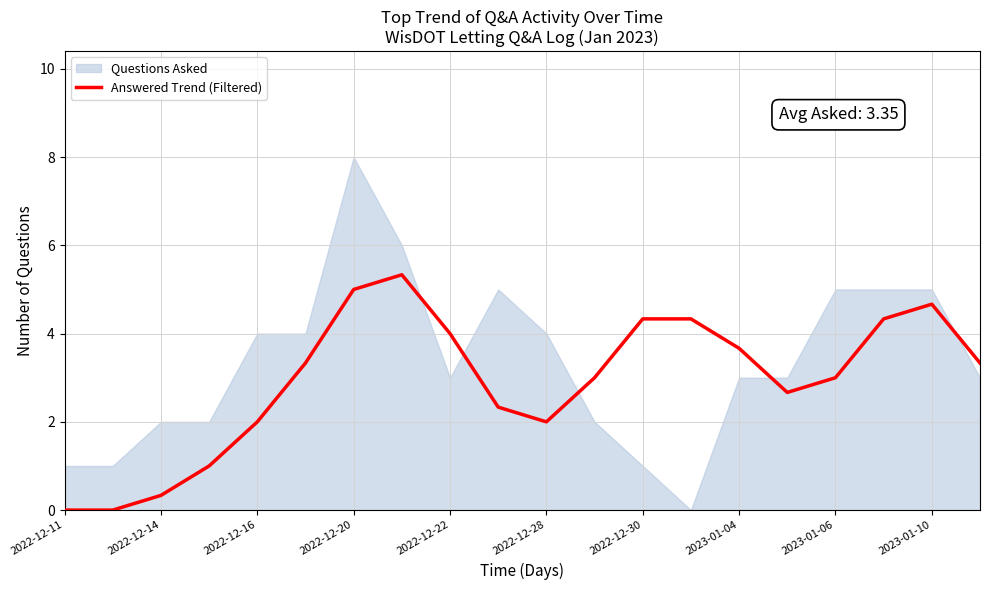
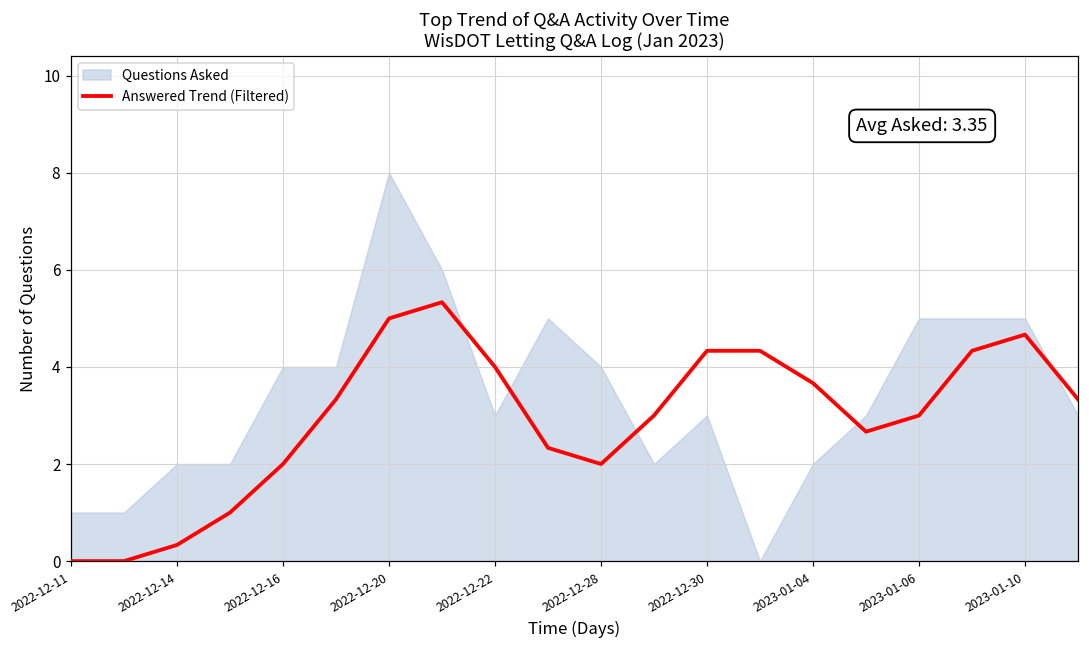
Questions Asked, 2022-12-30: 1 -> 3
Questions Asked, 2023-01-04: 3 -> 2
